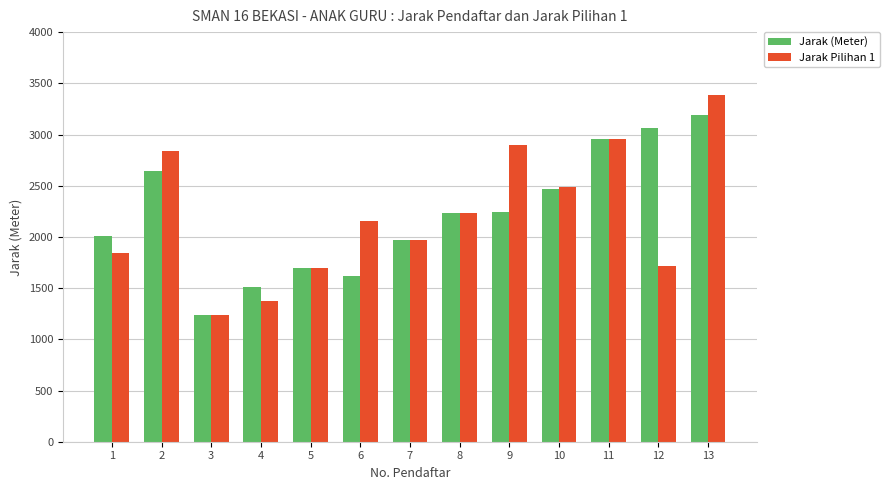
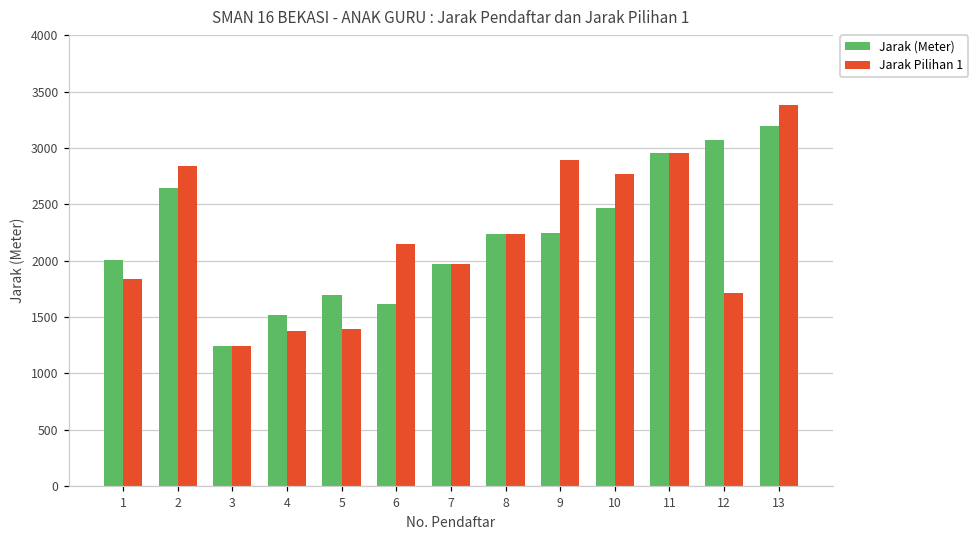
Jarak Pilihan 1, 5: 1690 -> 1390
Jarak Pilihan 1, 10: 2490 -> 2770
